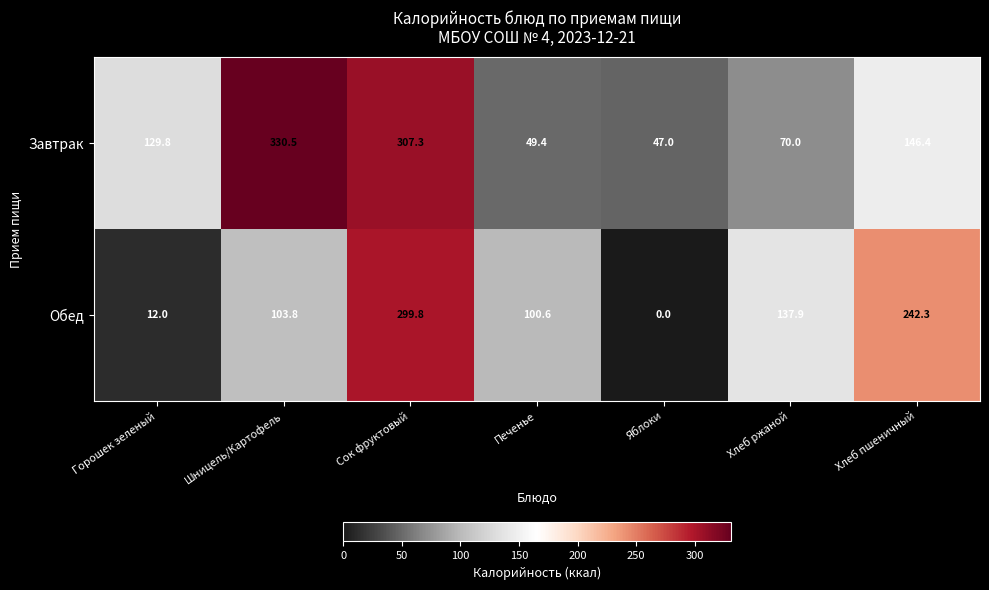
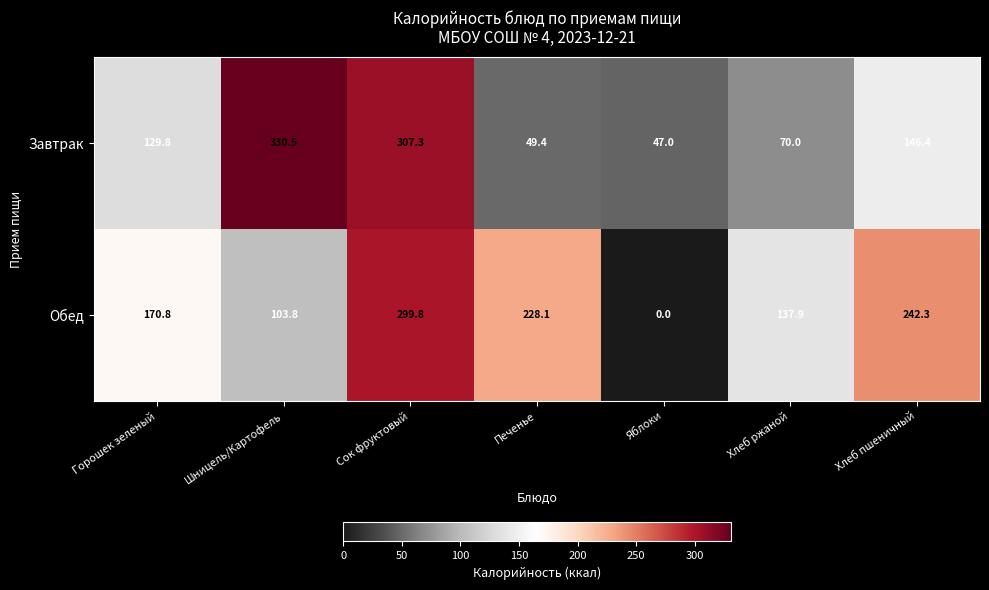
Обед, Горошек зеленый: 12.0 -> 170.8
Обед, Печенье: 100.6 -> 228.1
